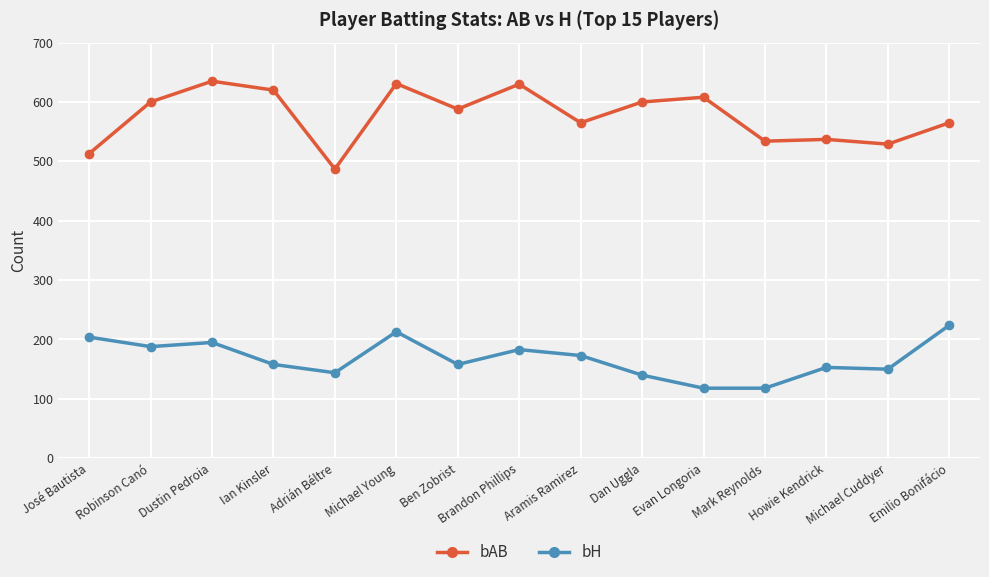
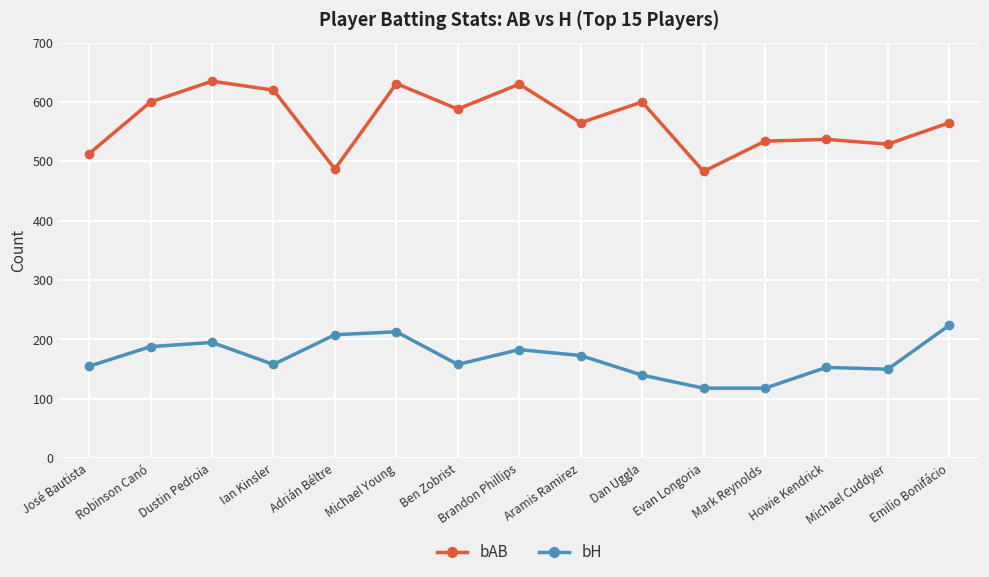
bH, José Bautista: 200 -> 160
bH, Adrián Béltre: 140 -> 210
bAB, Evan Longoria: 610 -> 480
